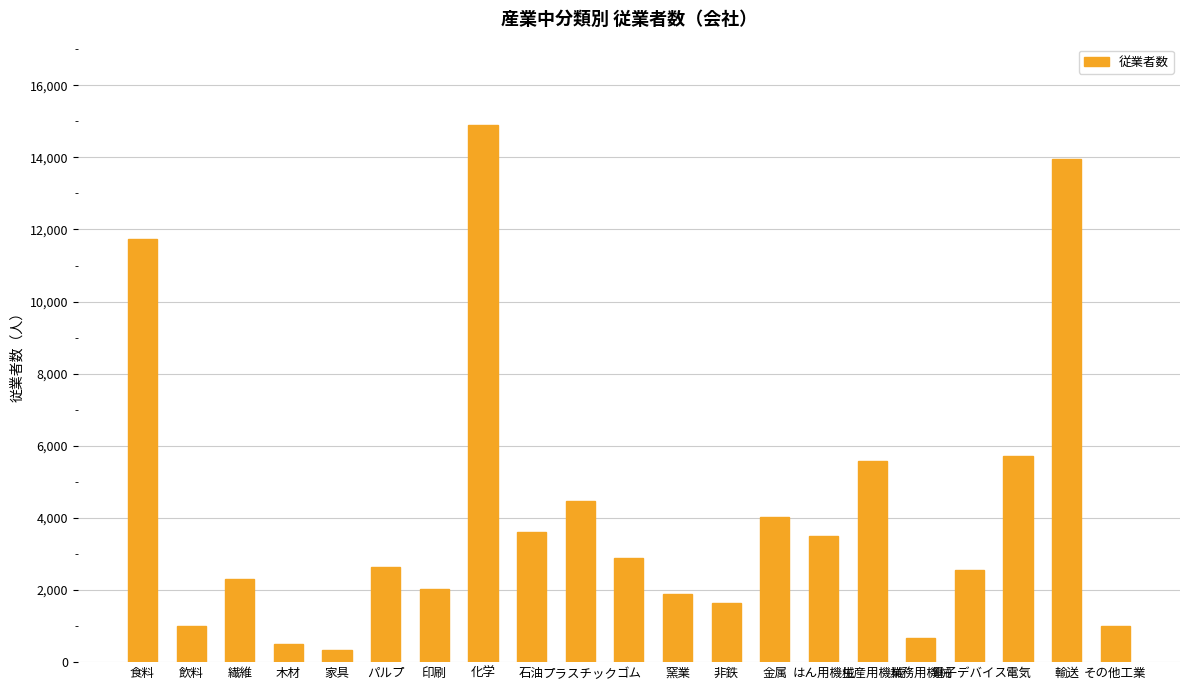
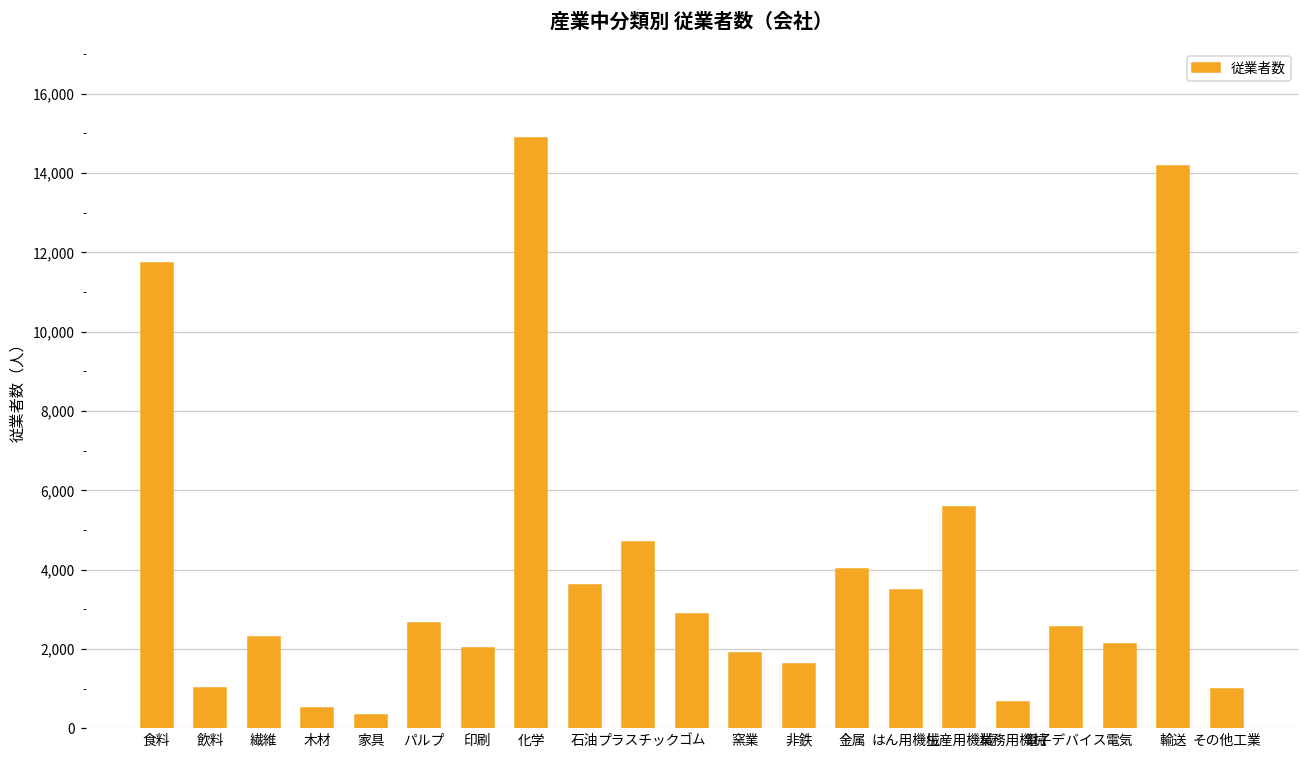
プラスチック: 4,500 -> 4,700
電気: 5,700 -> 2,100
輸送: 13,900 -> 14,200
